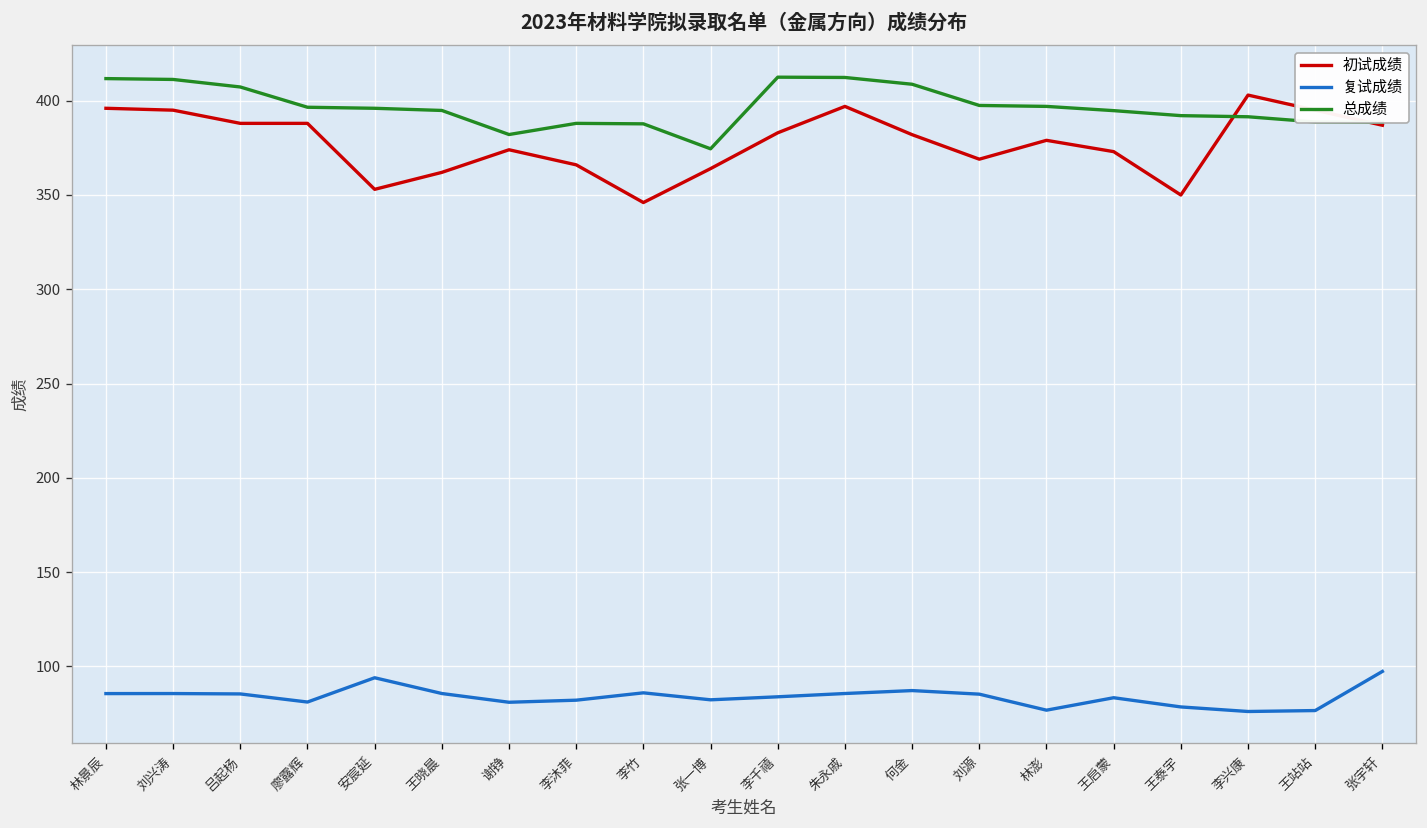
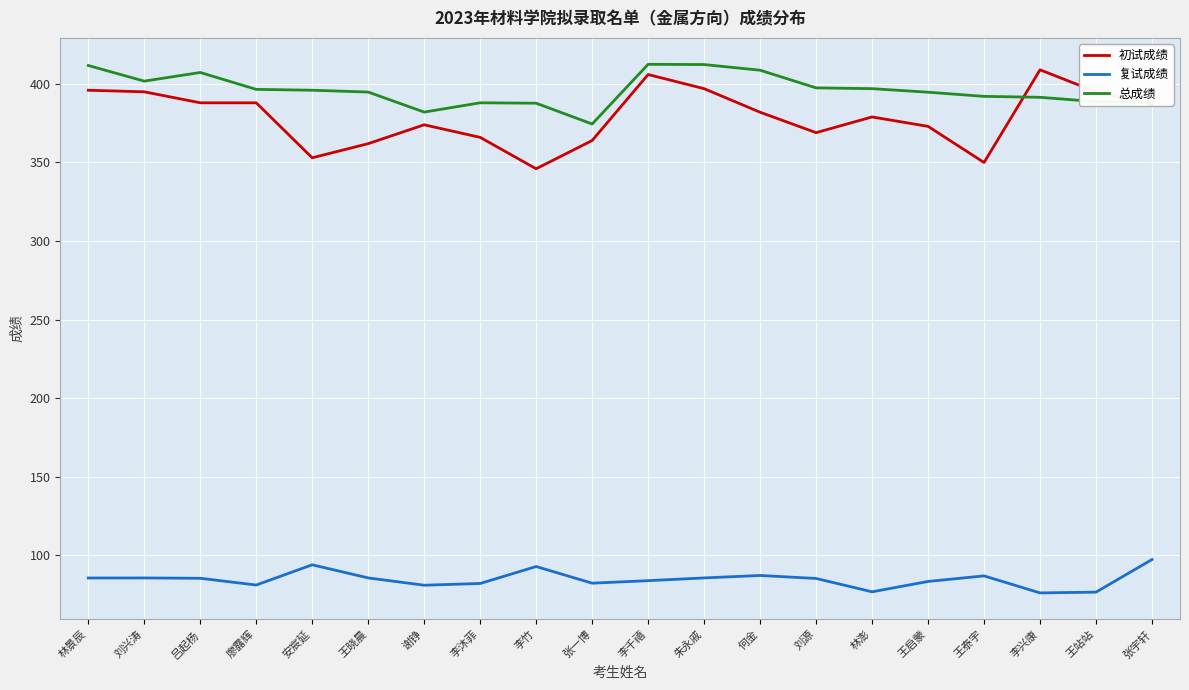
总成绩, 刘兴涛: 411 -> 402
复试成绩, 李竹: 86 -> 93
初试成绩, 李千禧: 383 -> 406
复试成绩, 王泰宇: 78 -> 87
初试成绩, 李兴康: 403 -> 409
